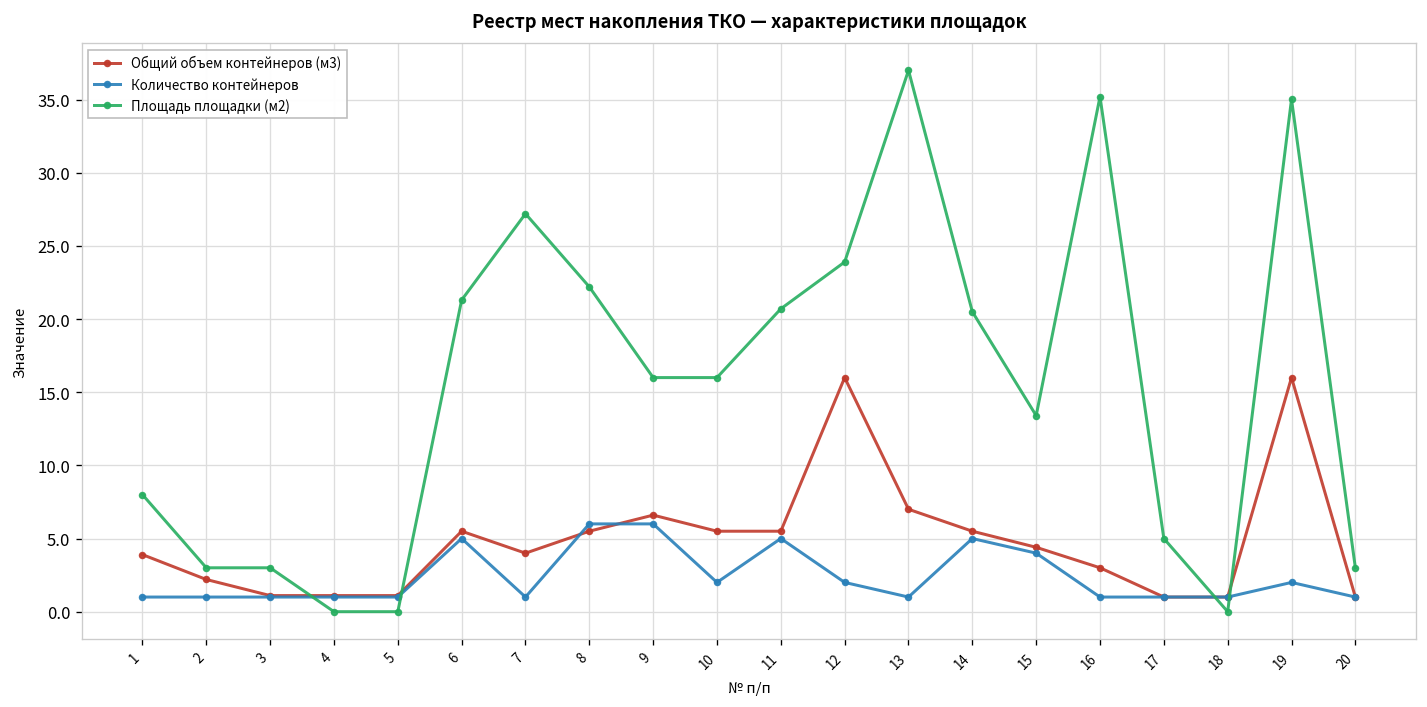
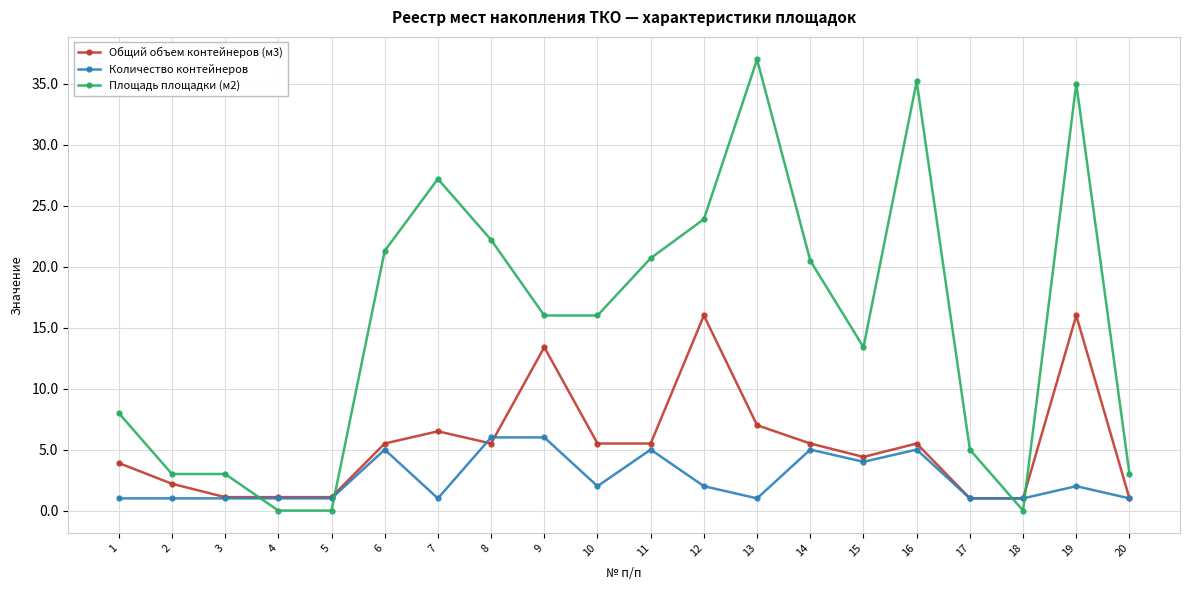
Общий объем контейнеров (м3), 7: 4.0 -> 6.5
Общий объем контейнеров (м3), 9: 6.6 -> 13.4
Общий объем контейнеров (м3), 16: 3.0 -> 5.5
Количество контейнеров, 16: 1 -> 5
